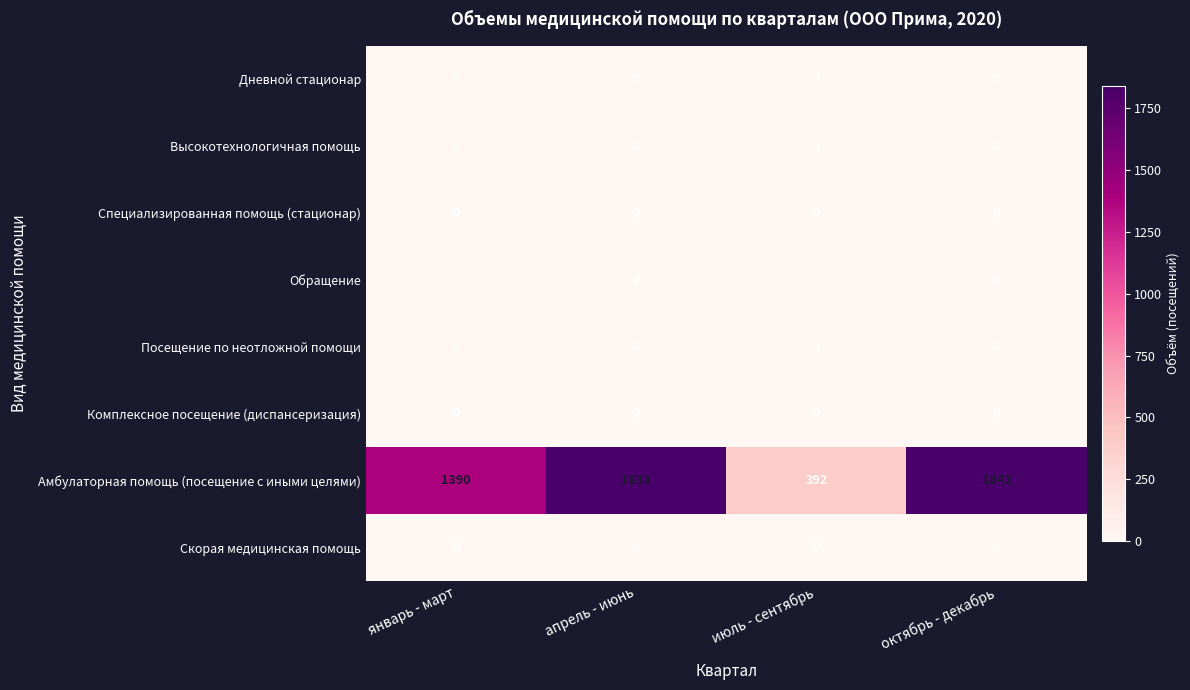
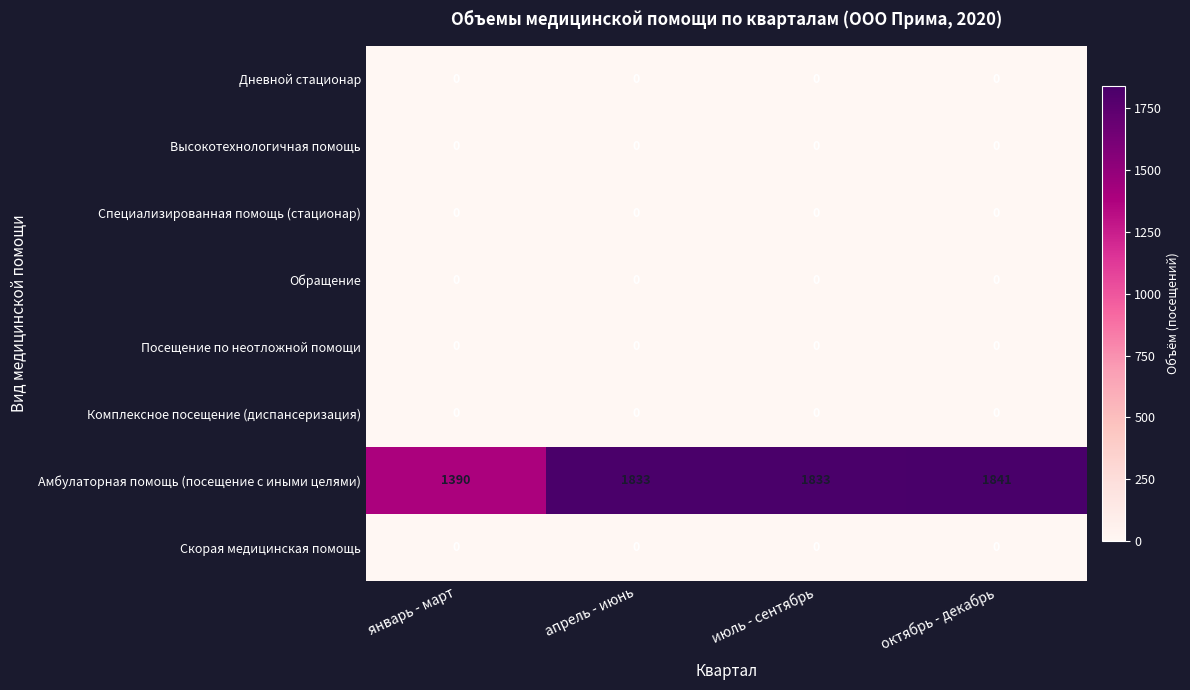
Амбулаторная помощь (посещение с иными целями), июль - сентябрь: 392 -> 1833
